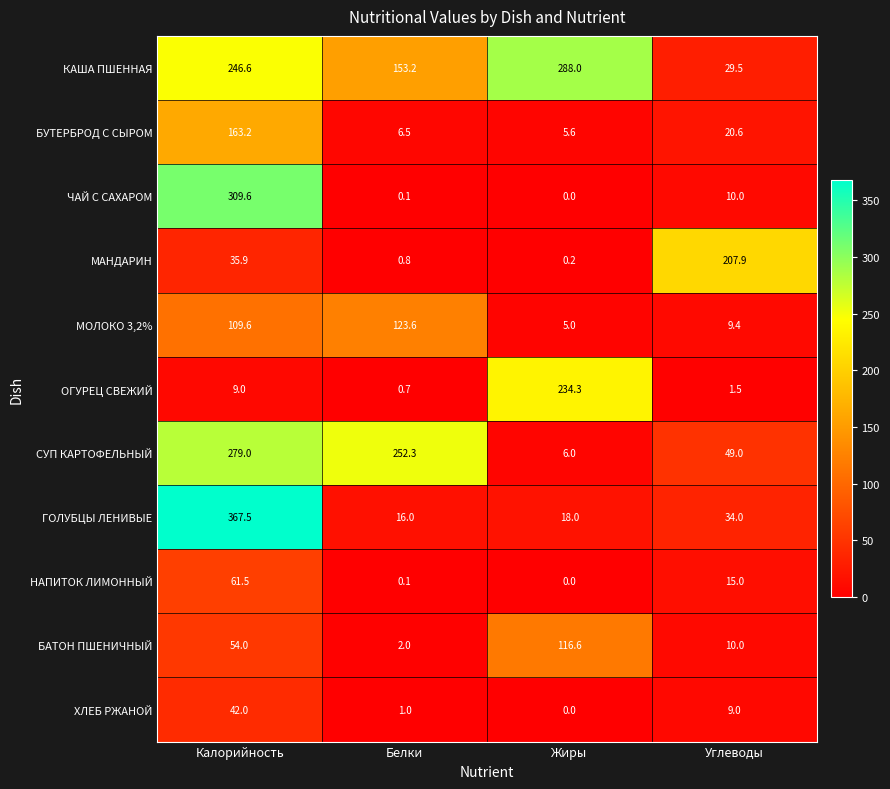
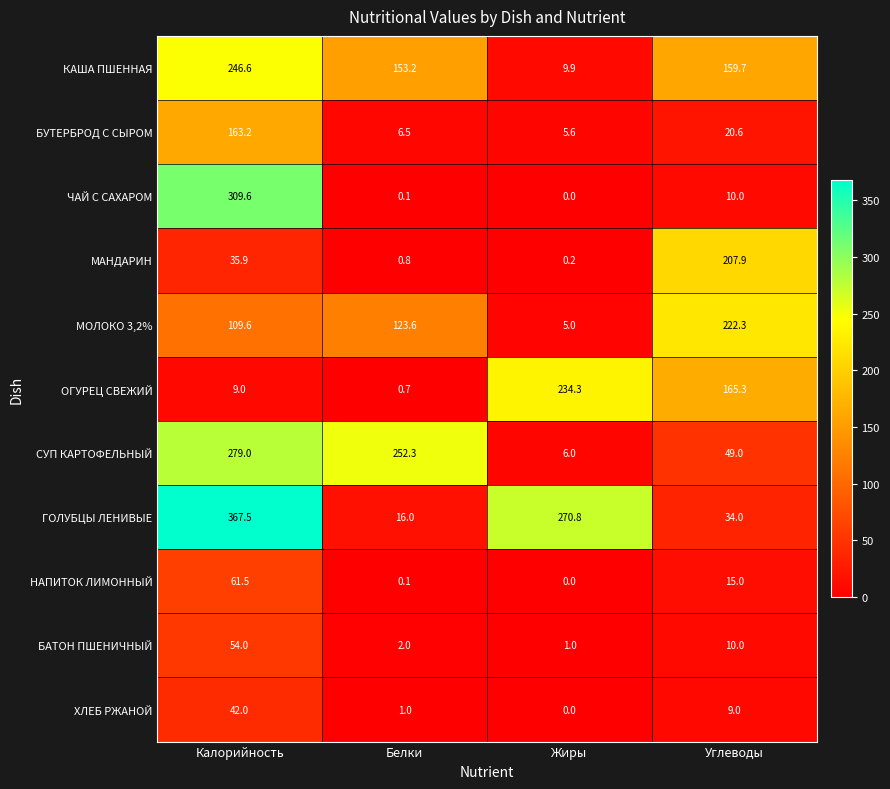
КАША ПШЕННАЯ, Жиры: 288.0 -> 9.9
КАША ПШЕННАЯ, Углеводы: 29.5 -> 159.7
МОЛОКО 3,2%, Углеводы: 9.4 -> 222.3
ОГУРЕЦ СВЕЖИЙ, Углеводы: 1.5 -> 165.3
ГОЛУБЦЫ ЛЕНИВЫЕ, Жиры: 18.0 -> 270.8
БАТОН ПШЕНИЧНЫЙ, Жиры: 116.6 -> 1.0
